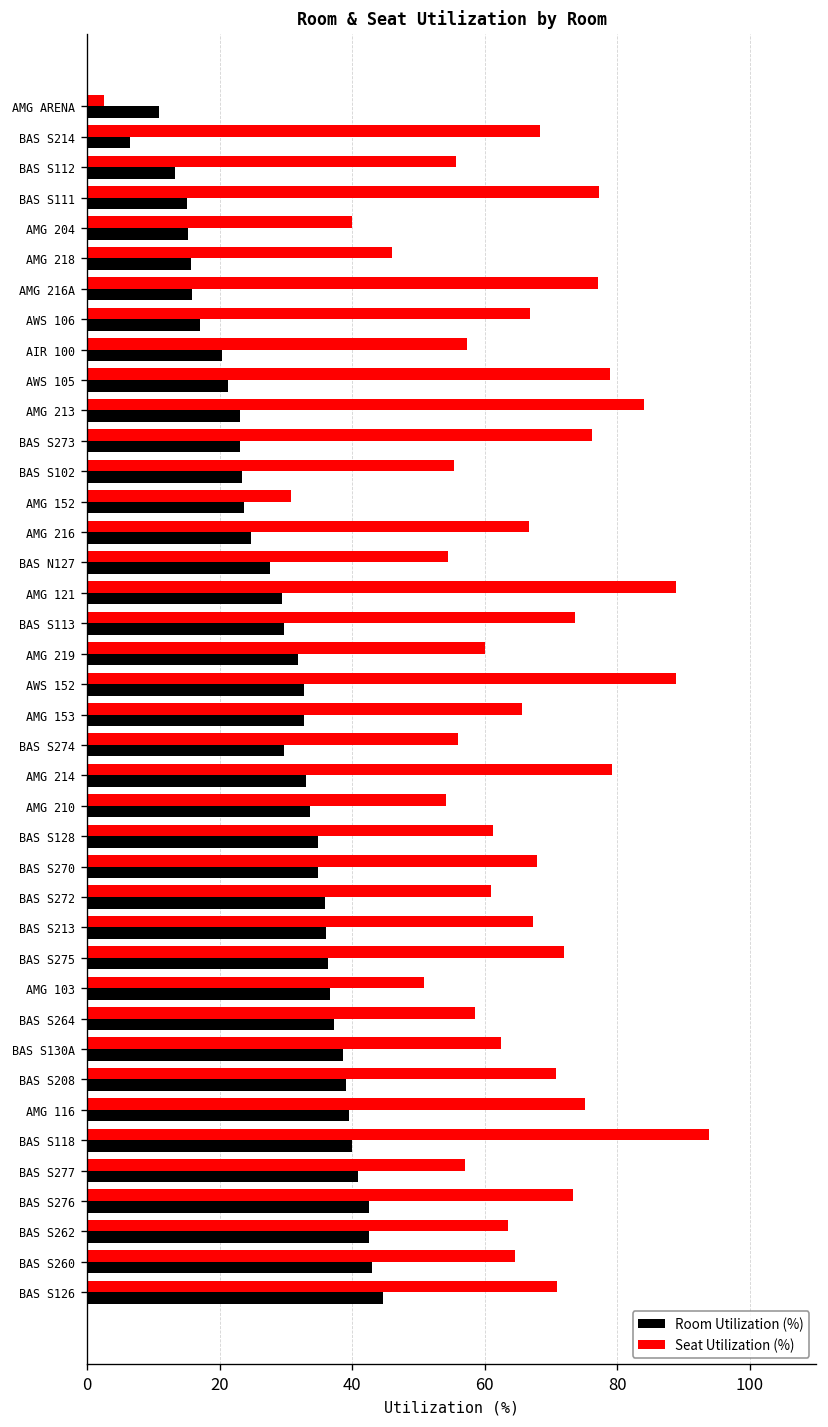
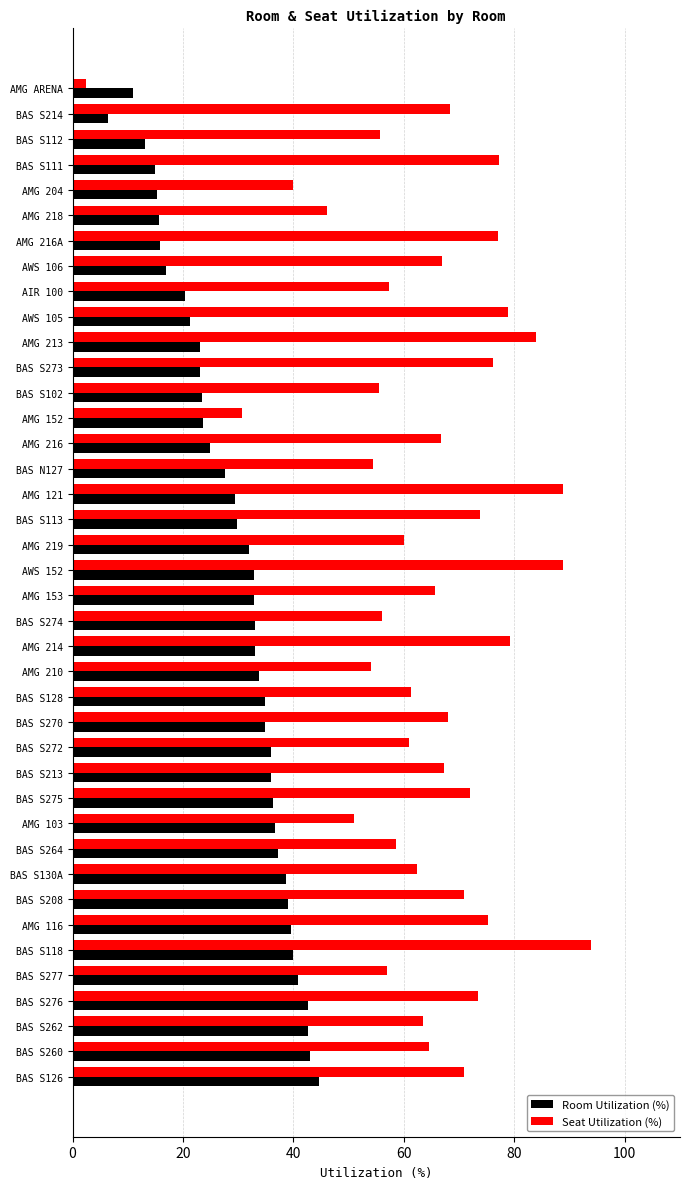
Room Utilization (%), BAS S274: 30 -> 33
